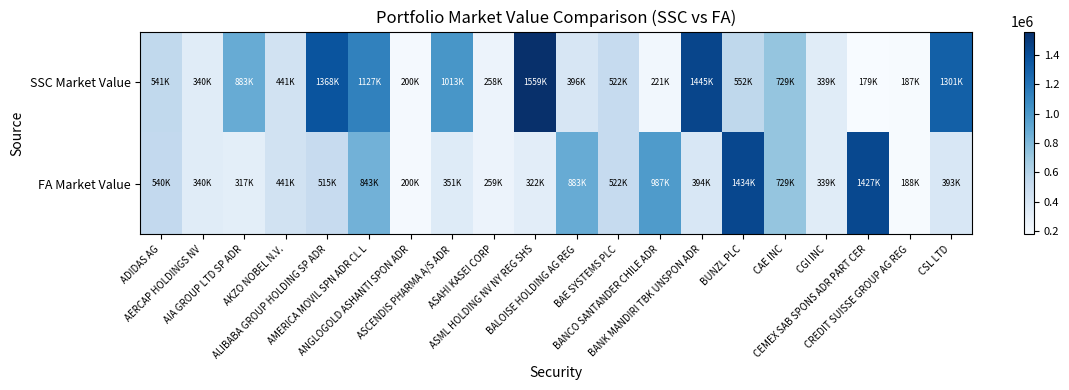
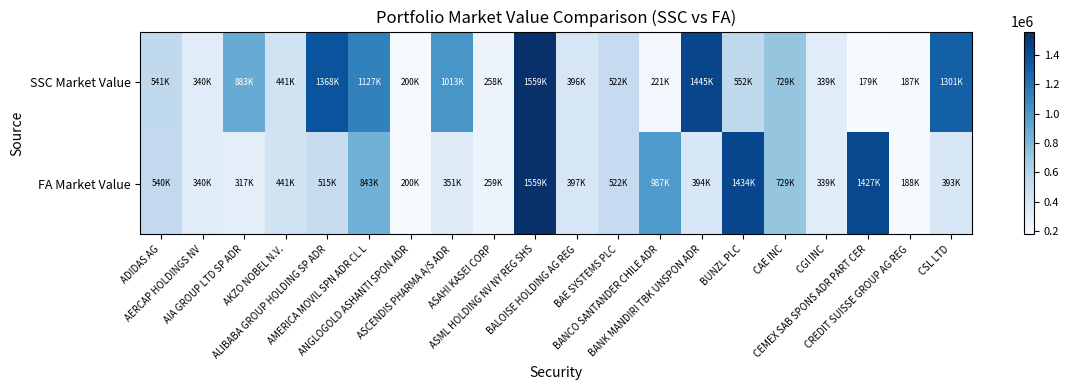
FA Market Value, ASML HOLDING NV NY REG SHS: 322K -> 1559K
FA Market Value, BALOISE HOLDING AG REG: 883K -> 397K
